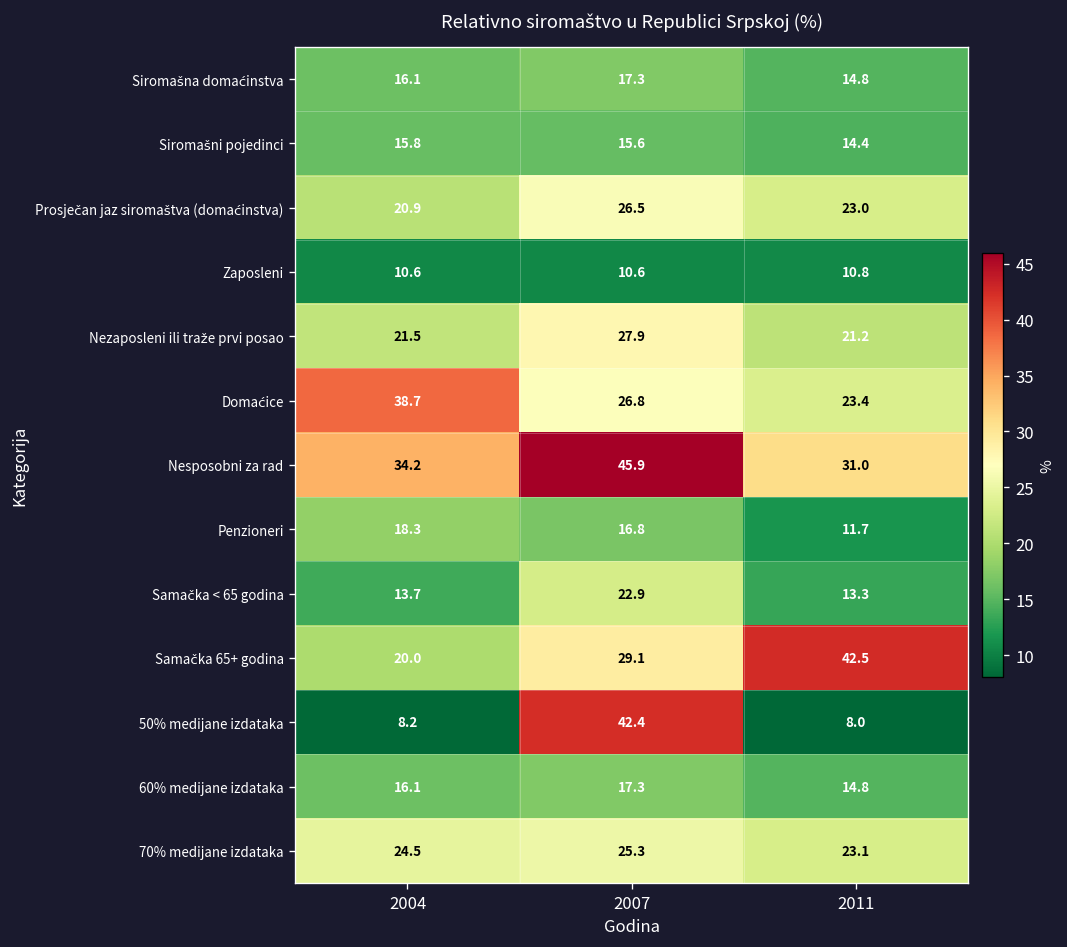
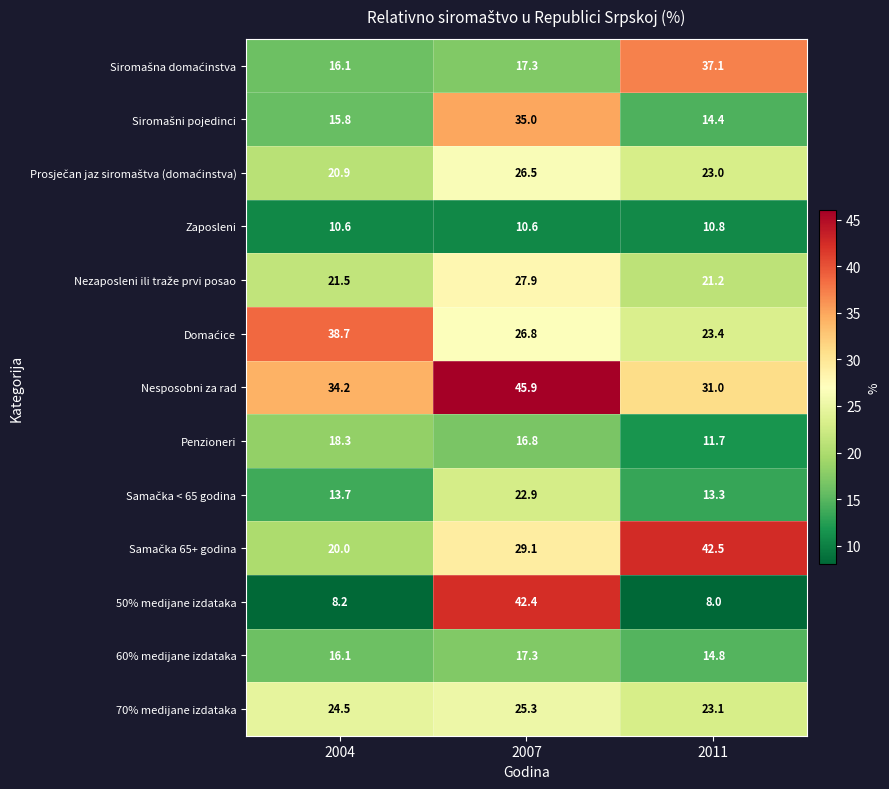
Siromašna domaćinstva, 2011: 14.8 -> 37.1
Siromašni pojedinci, 2007: 15.6 -> 35.0
